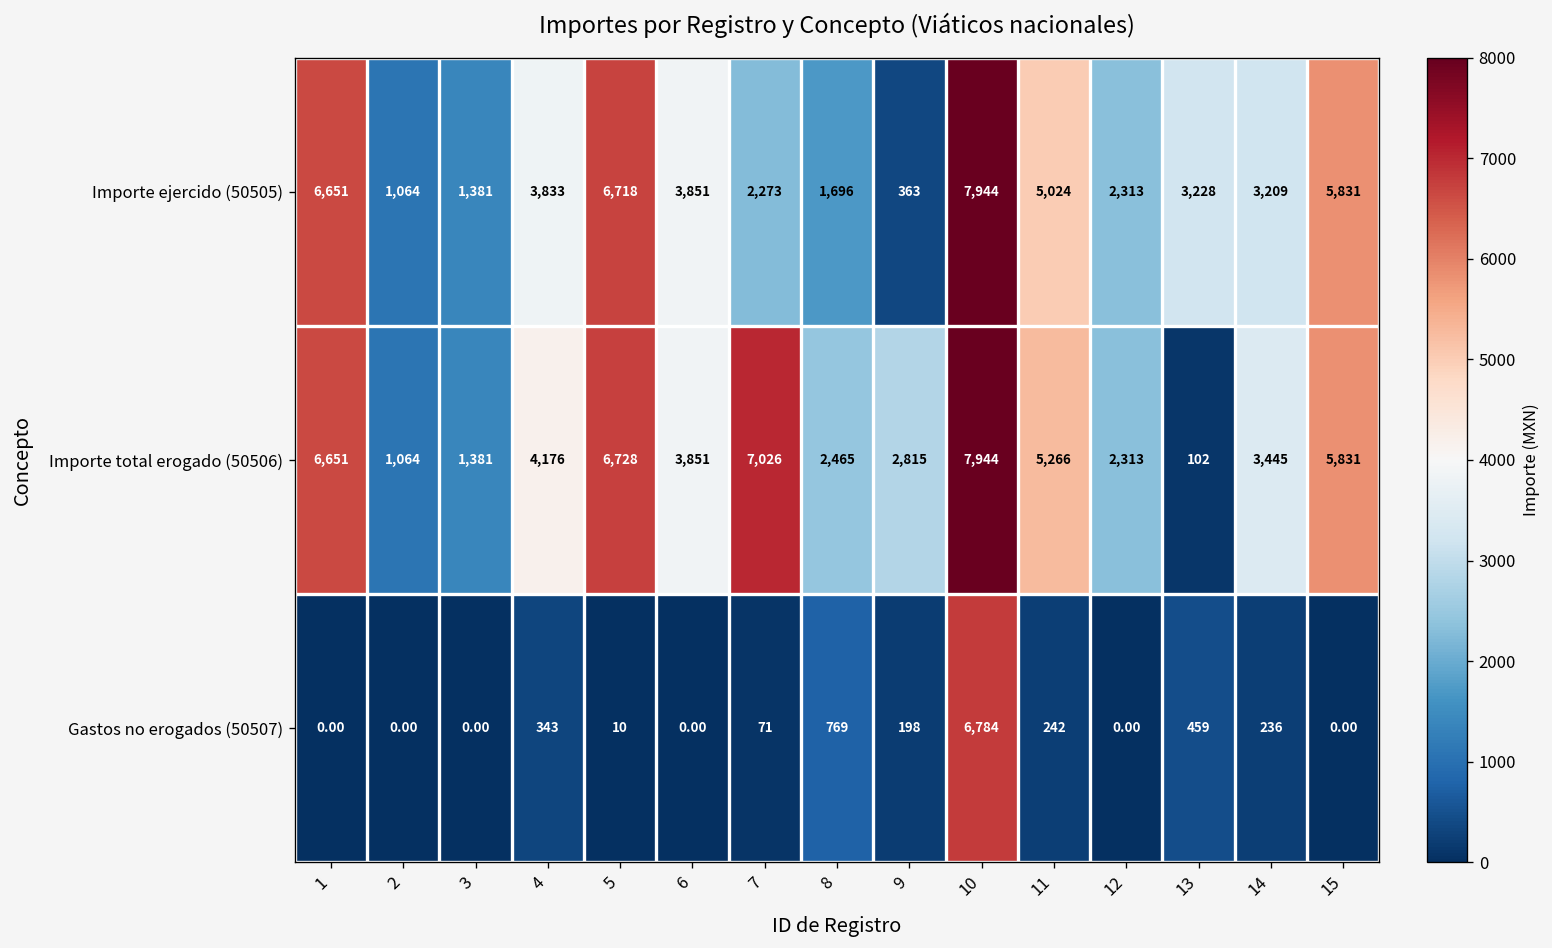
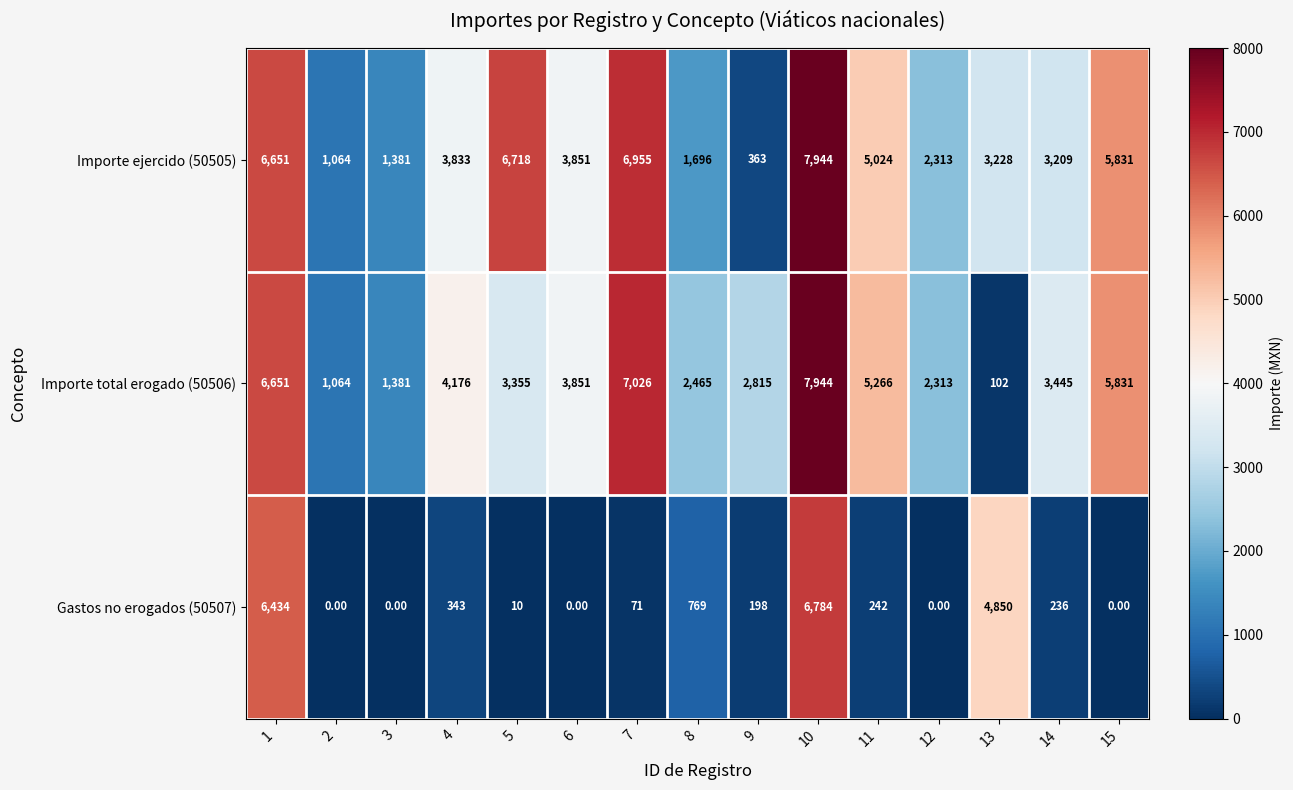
Importe ejercido (50505), 7: 2,273 -> 6,955
Importe total erogado (50506), 5: 6,728 -> 3,355
Gastos no erogados (50507), 1: 0.00 -> 6,434
Gastos no erogados (50507), 13: 459 -> 4,850
